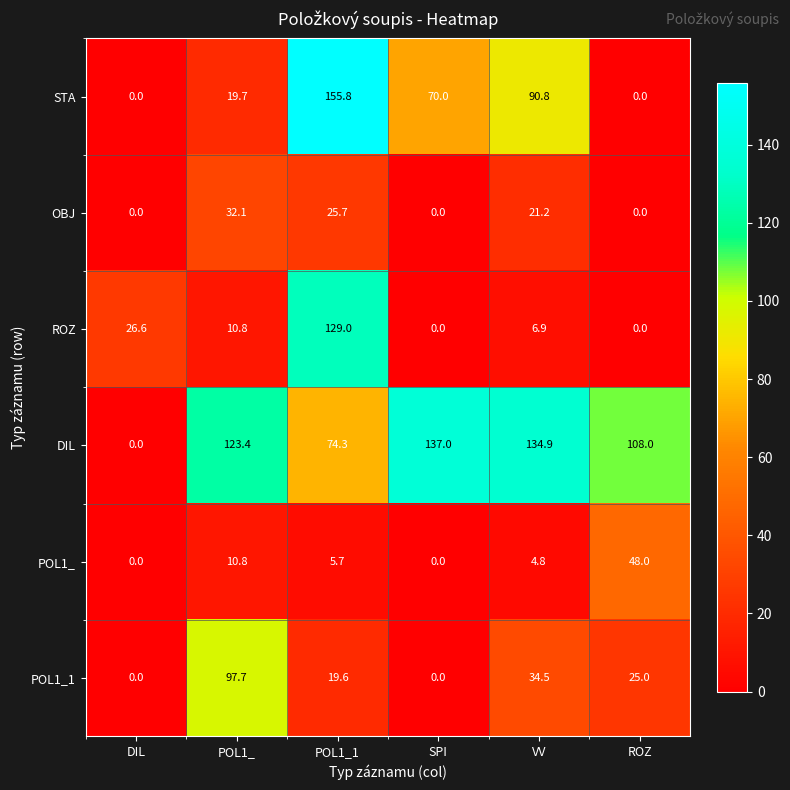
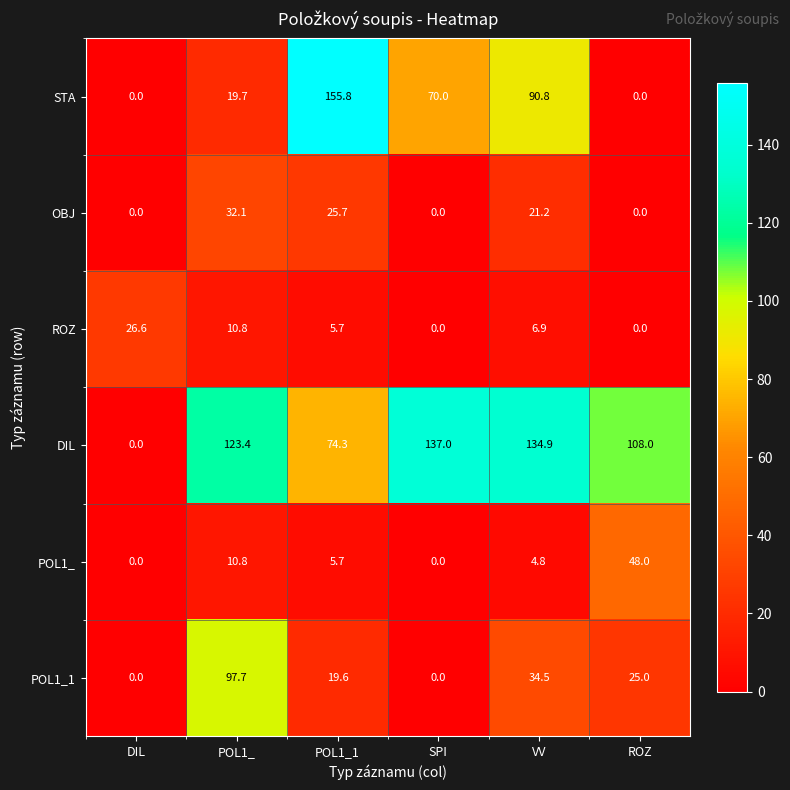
ROZ, POL1_1: 129.0 -> 5.7
